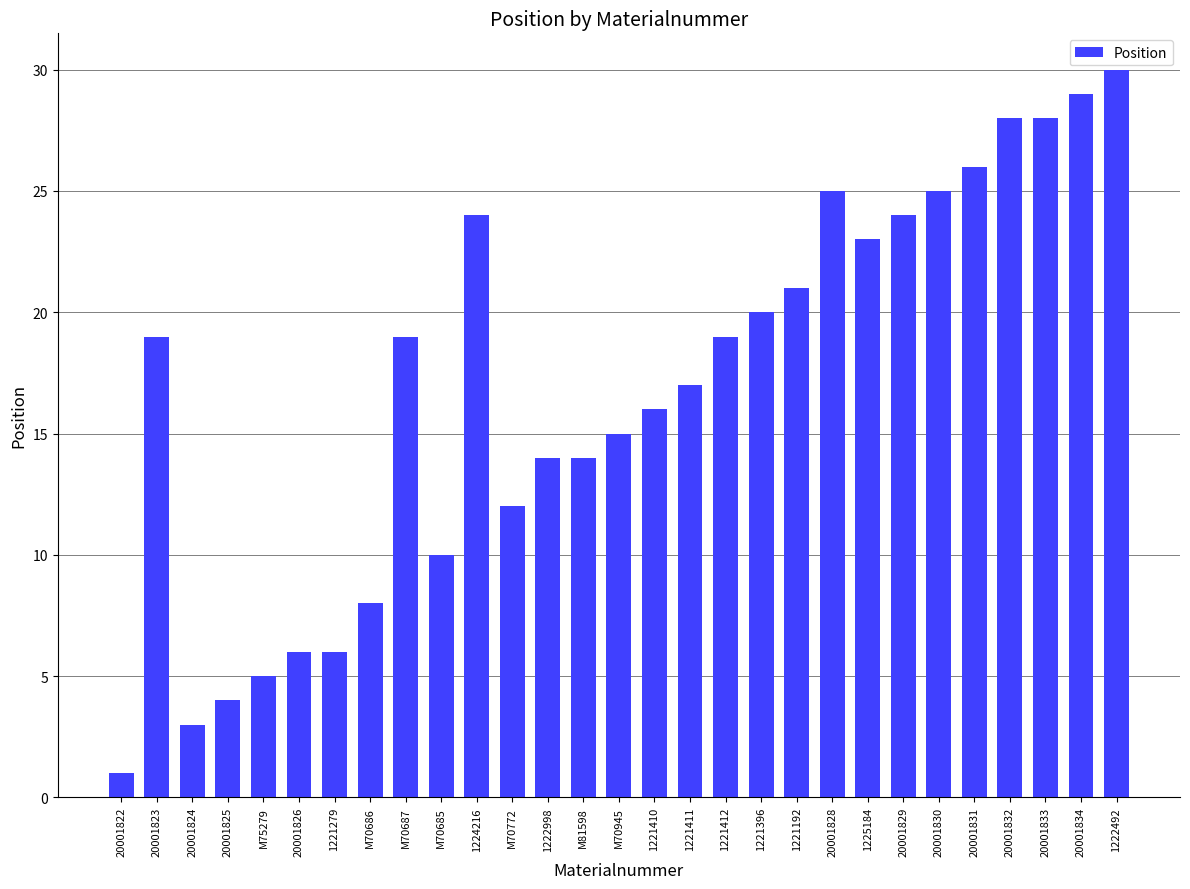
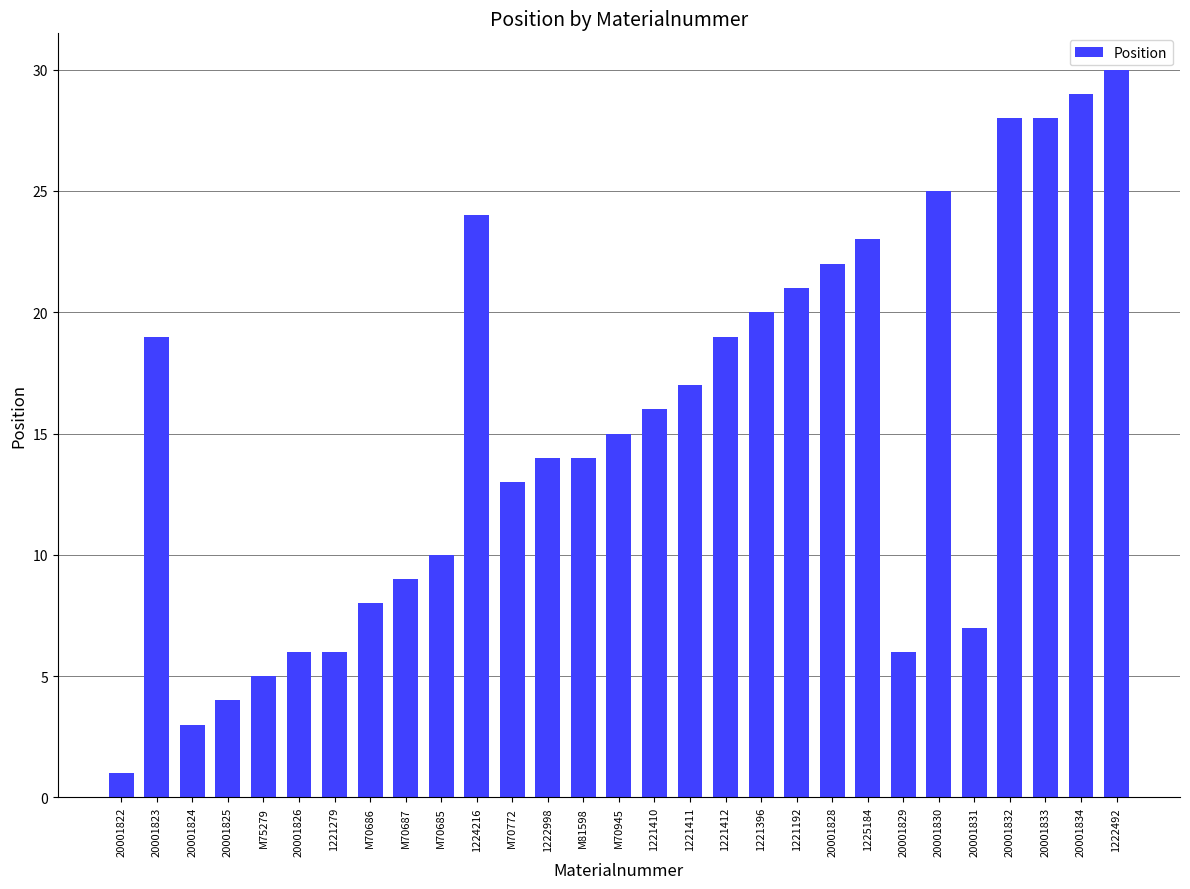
M70687: 19 -> 9
M70772: 12 -> 13
20001828: 25 -> 22
20001829: 24 -> 6
20001831: 26 -> 7
